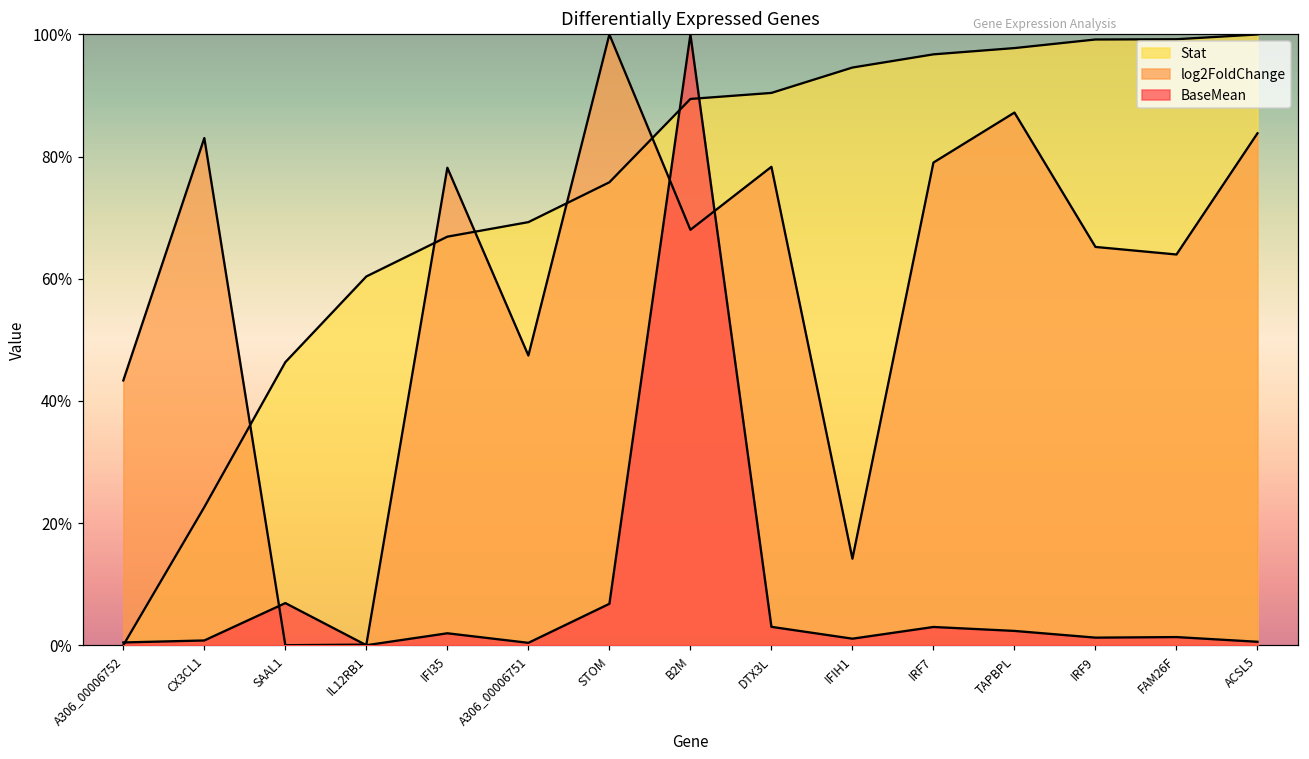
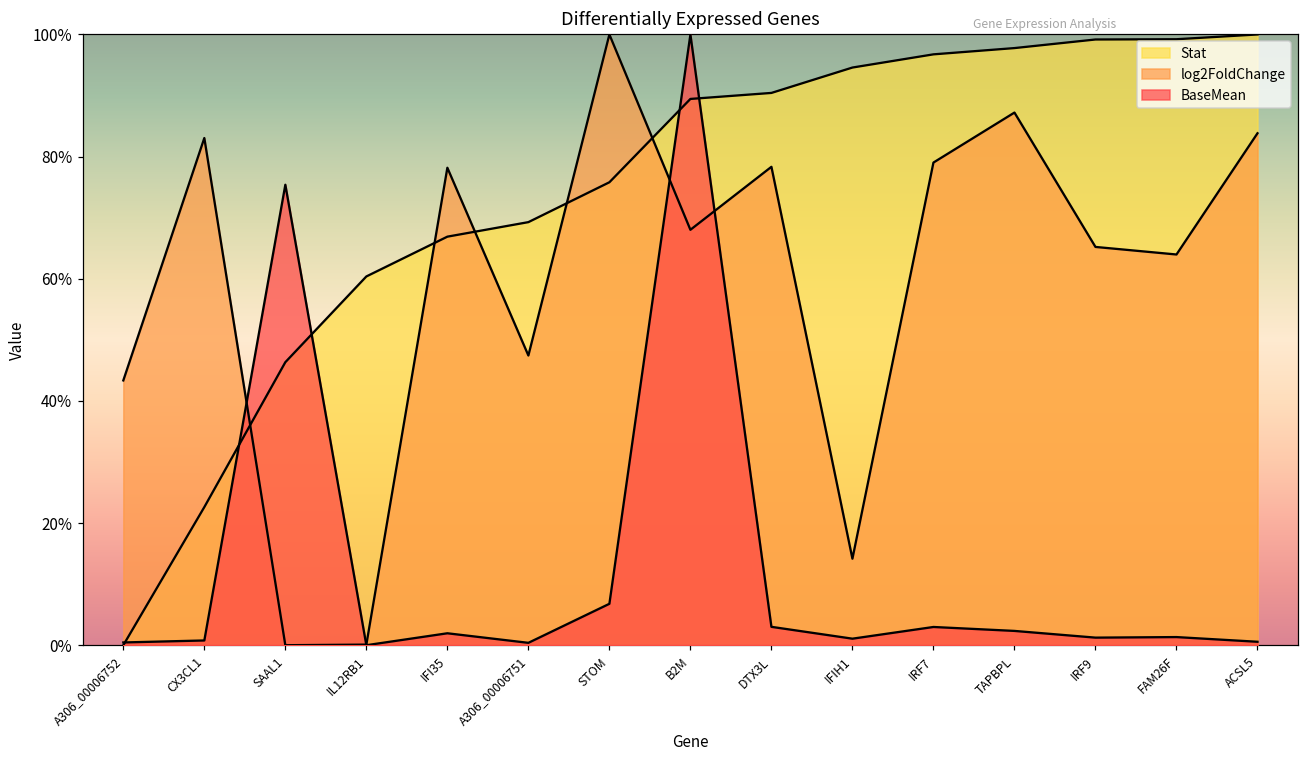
BaseMean, SAAL1: 7% -> 75%
